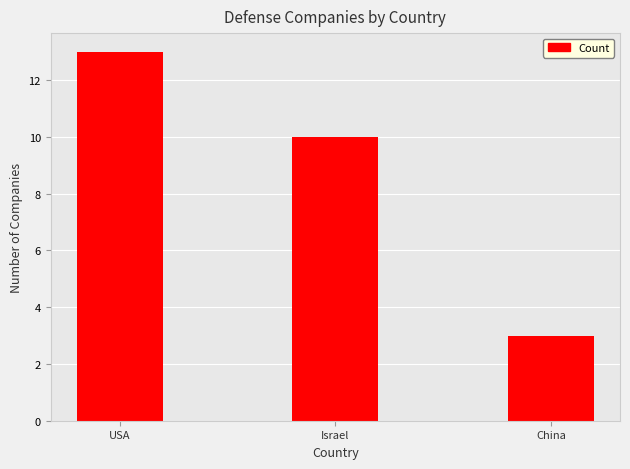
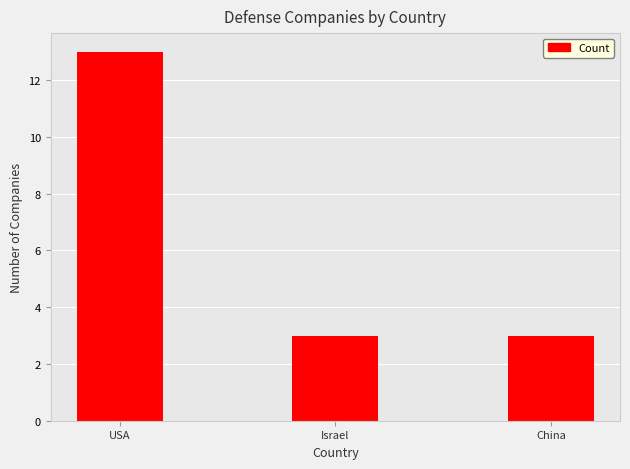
Israel: 10 -> 3
